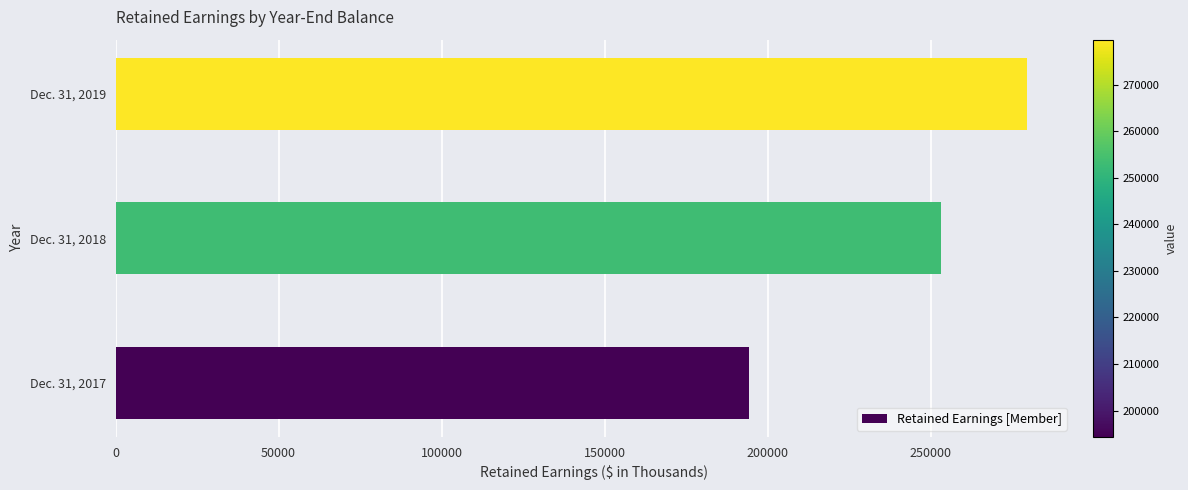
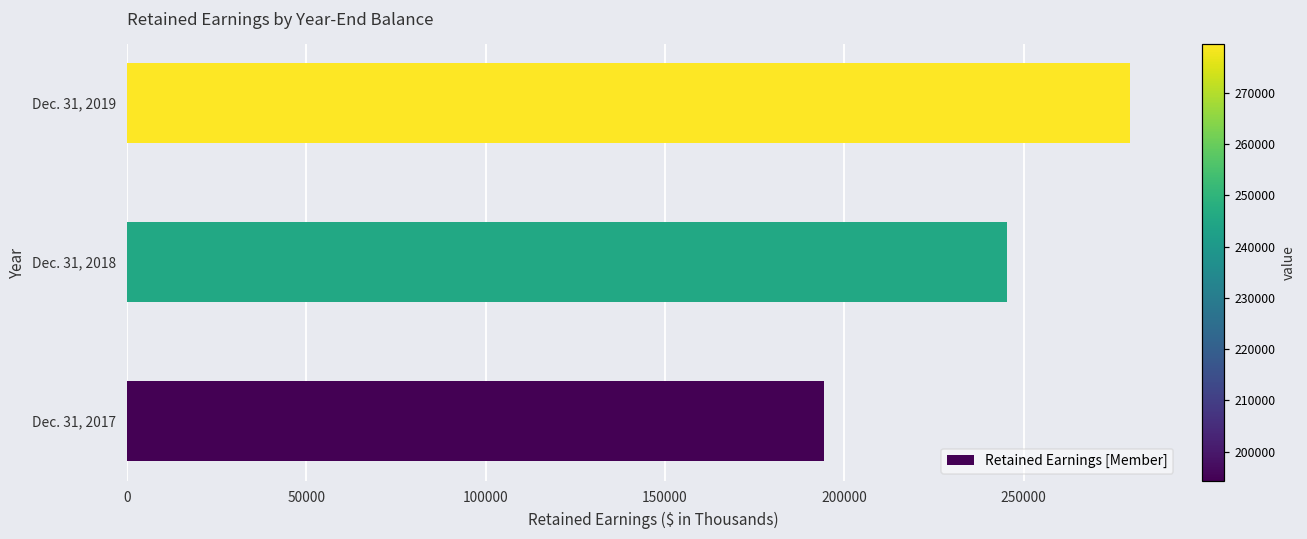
Dec. 31, 2018: 253000 -> 245000
